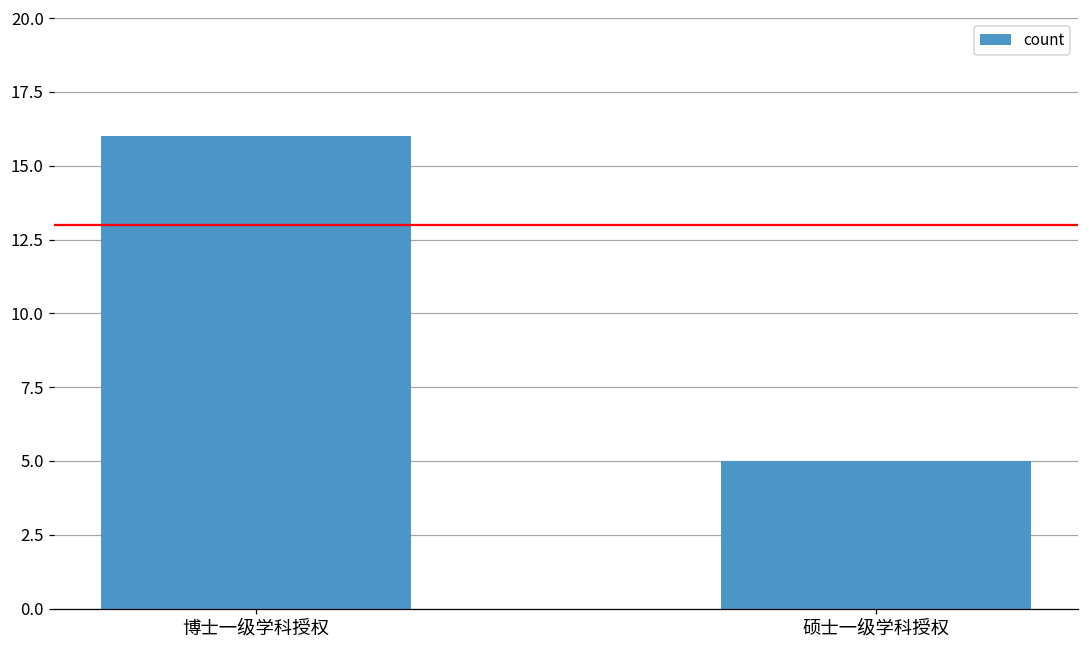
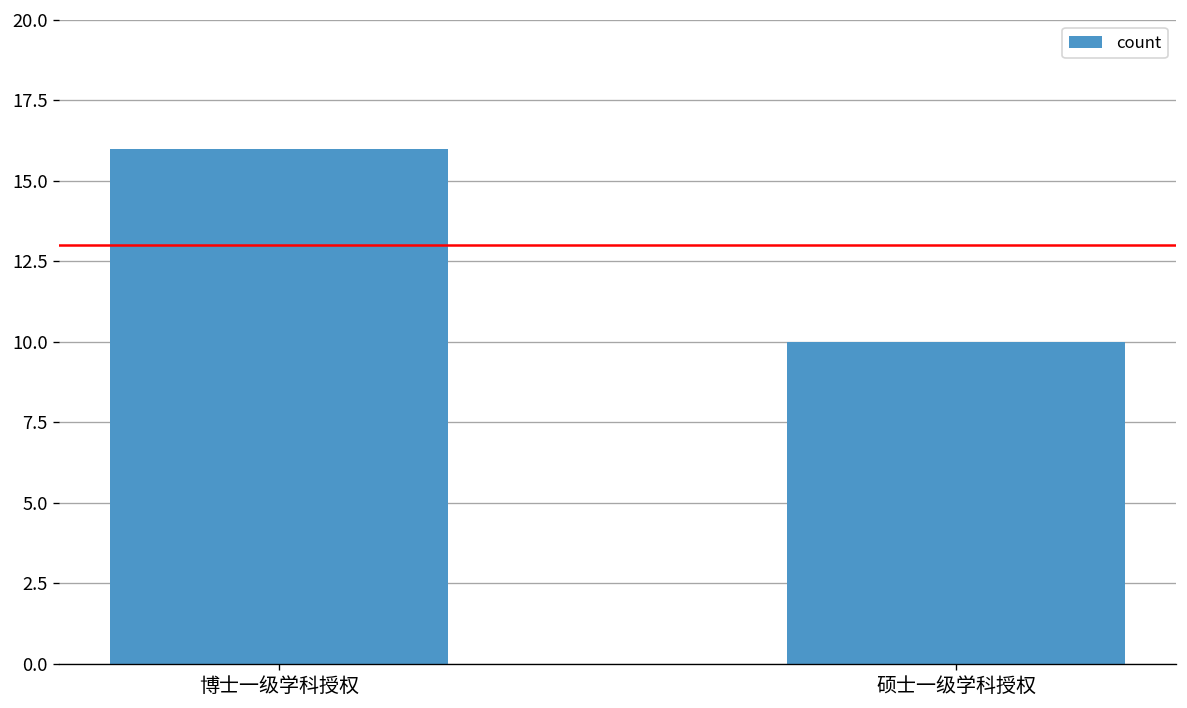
硕士一级学科授权: 5 -> 10
